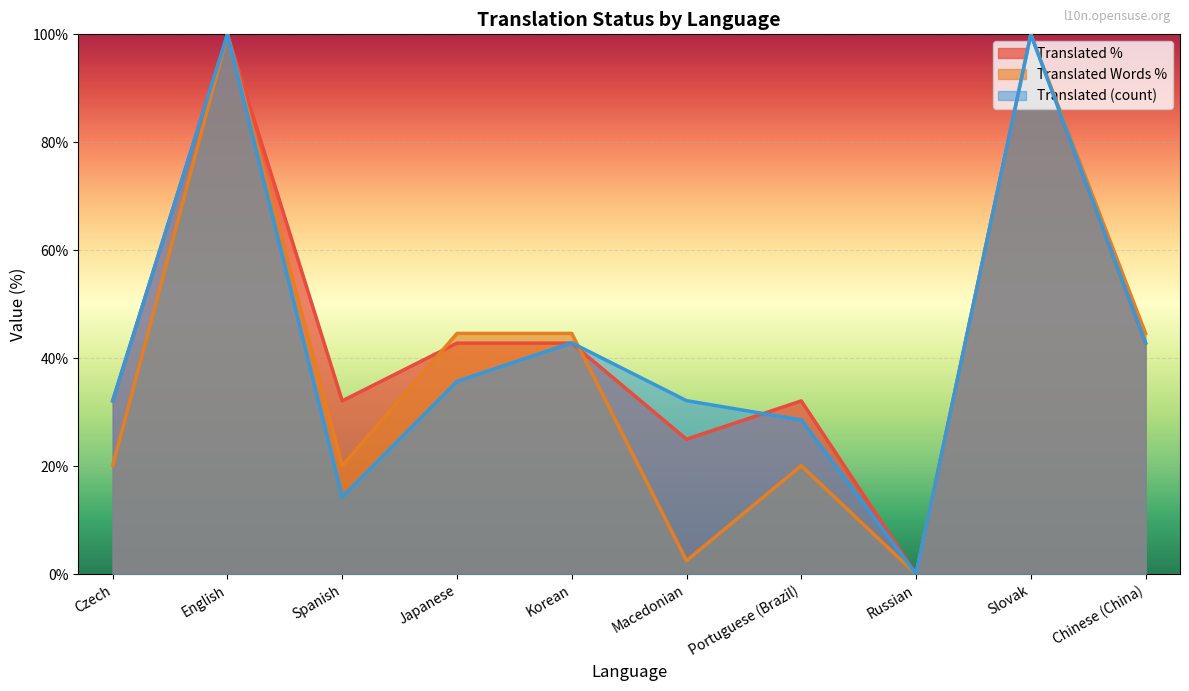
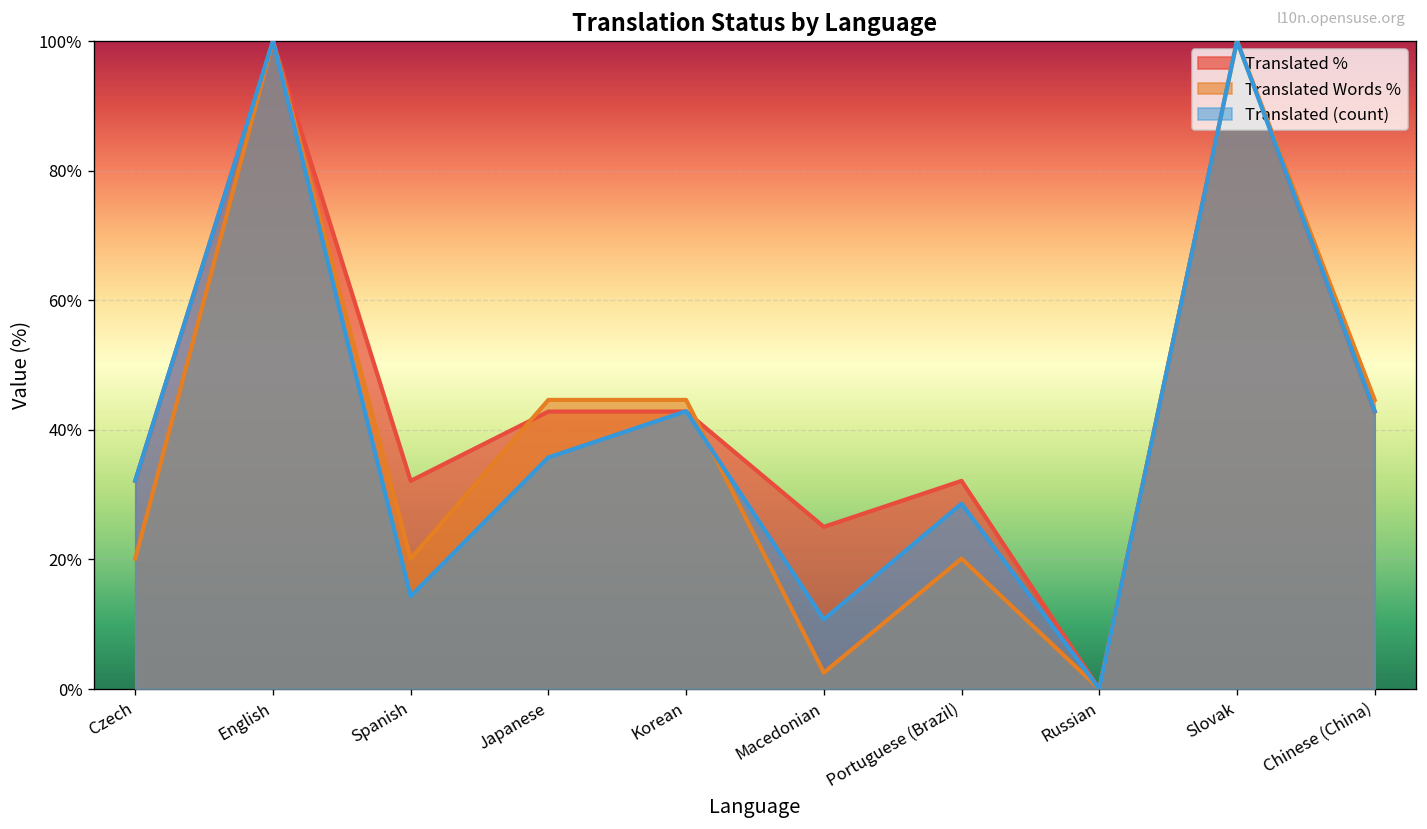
Translated (count), Macedonian: 32% -> 11%
